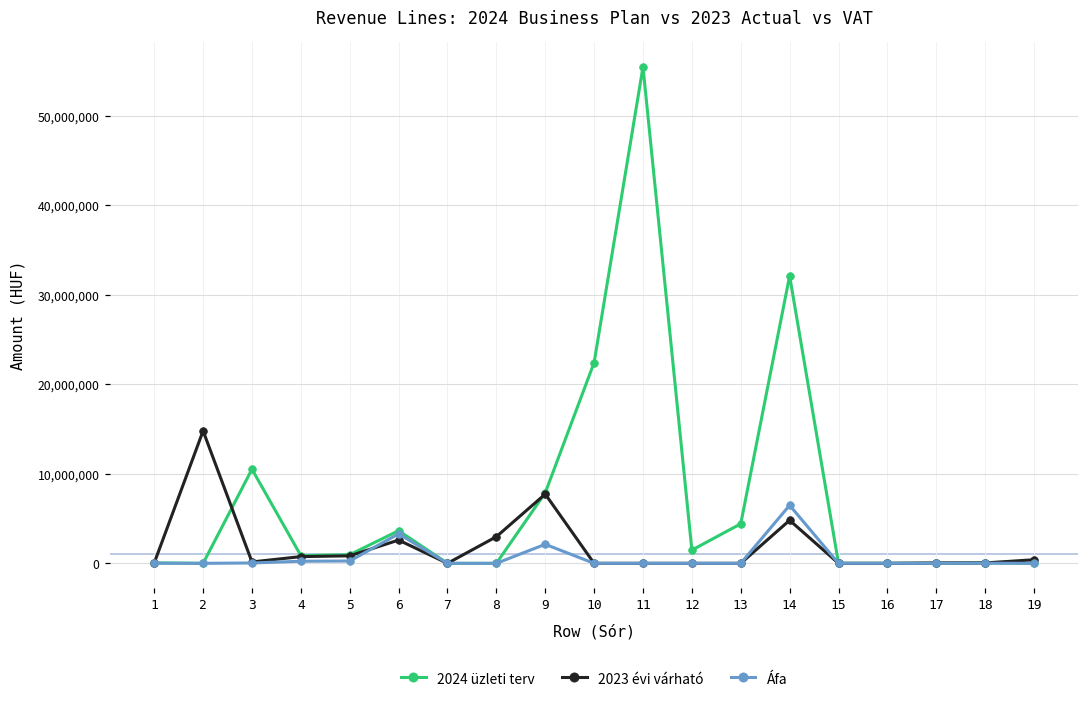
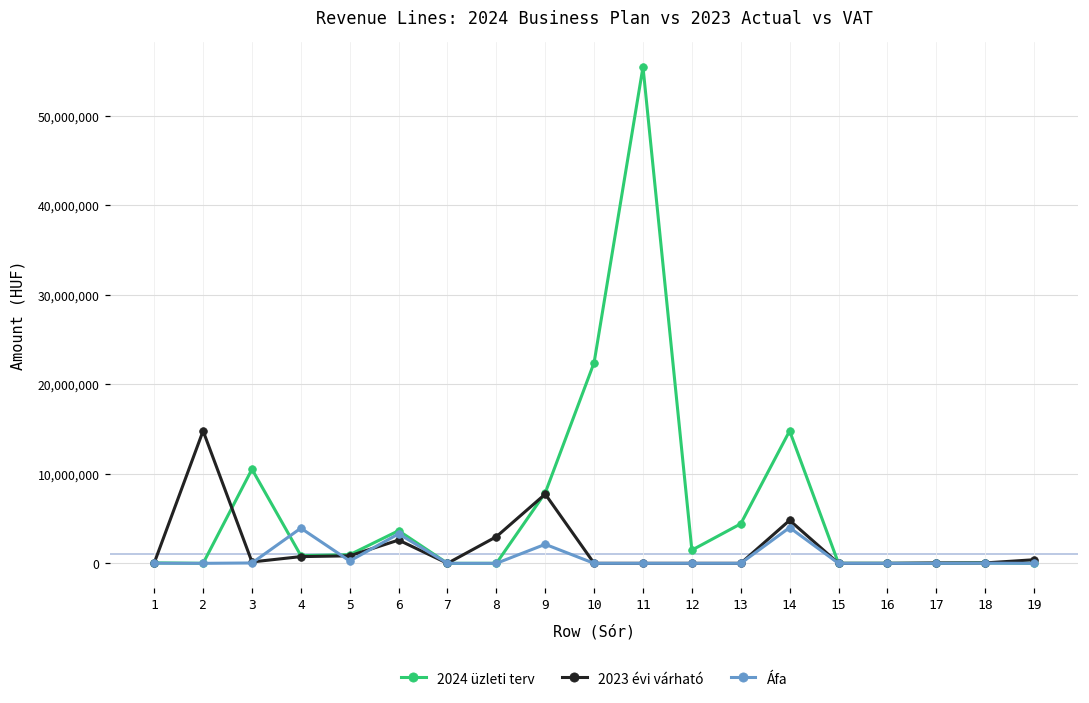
Áfa, 4: 0 -> 4,000,000
2024 üzleti terv, 14: 32,000,000 -> 15,000,000
Áfa, 14: 6,000,000 -> 4,000,000
